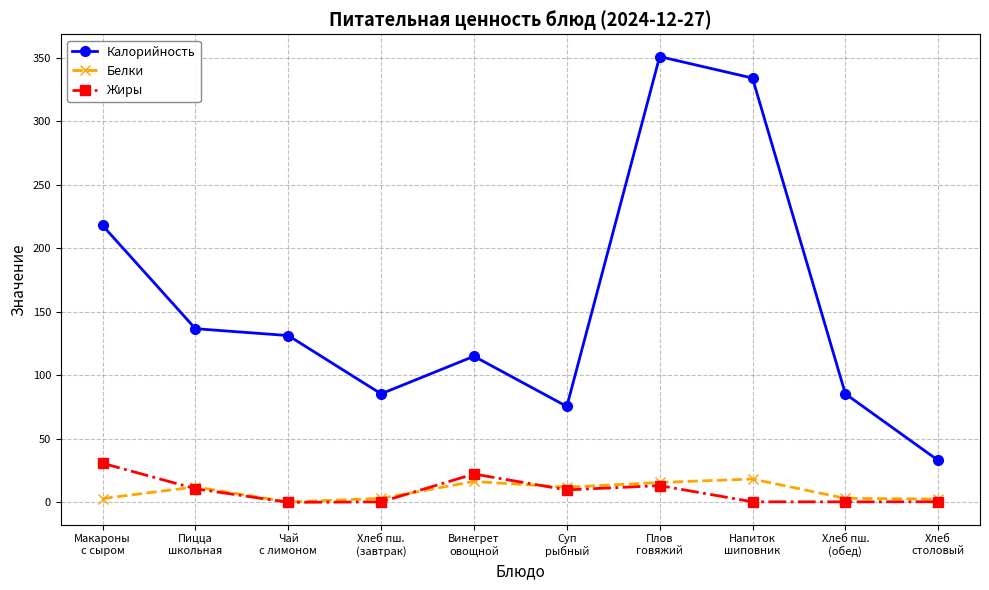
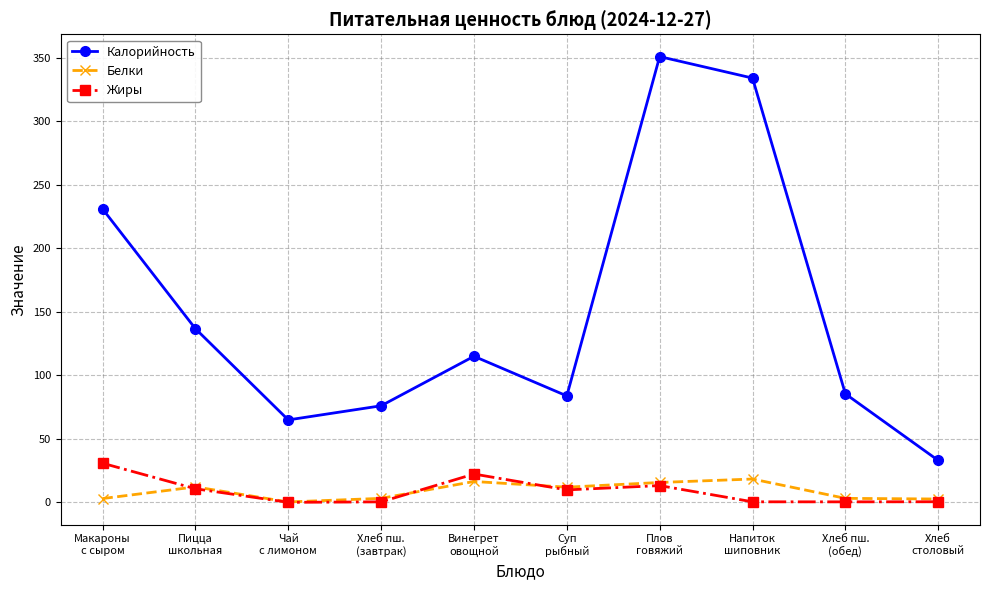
Калорийность, Макароны с сыром: 218 -> 231
Калорийность, Чай с лимоном: 131 -> 65
Калорийность, Хлеб пш. (завтрак): 85 -> 76
Калорийность, Суп рыбный: 76 -> 84
